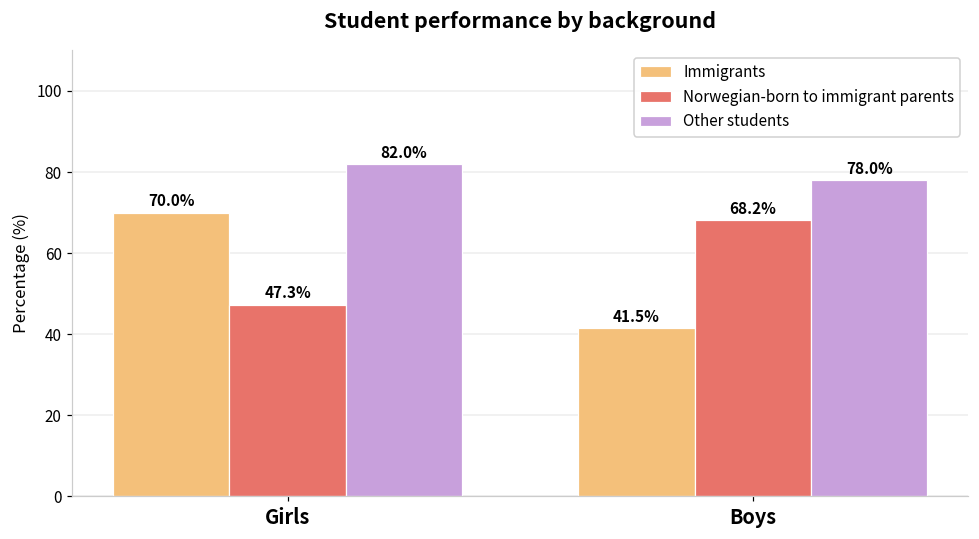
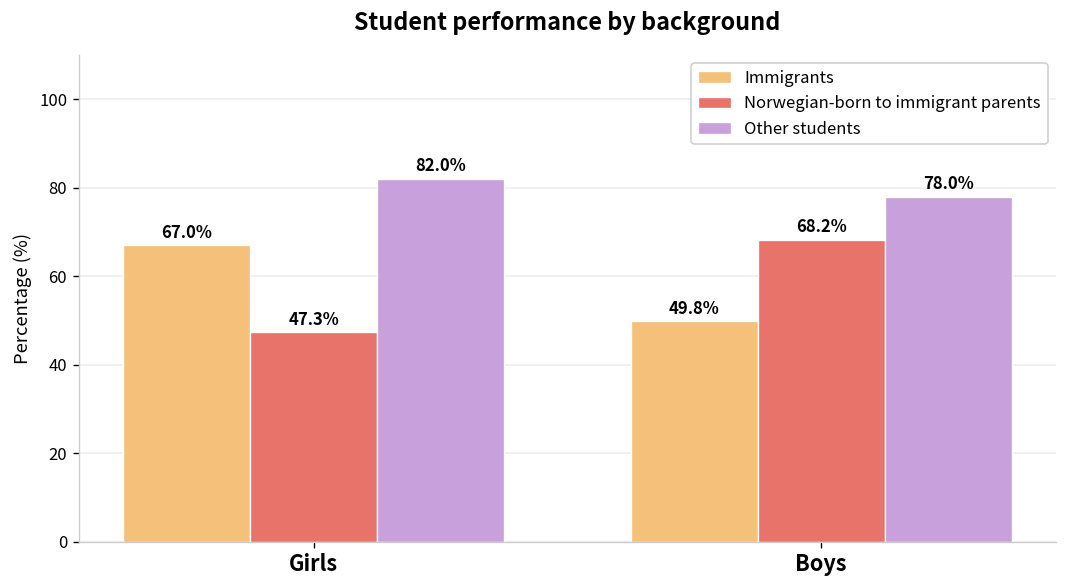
Immigrants, Girls: 70.0% -> 67.0%
Immigrants, Boys: 41.5% -> 49.8%
